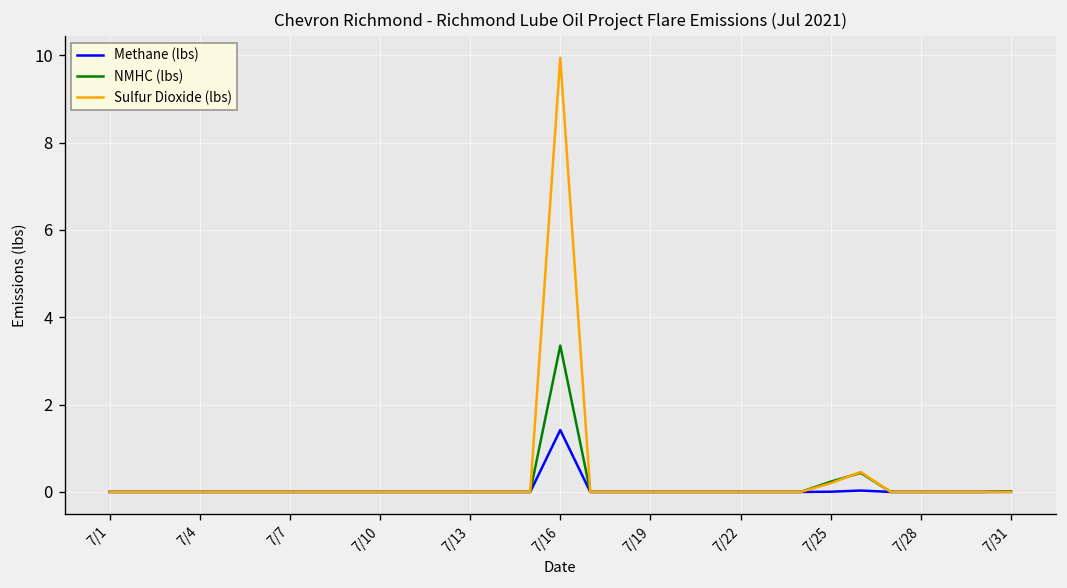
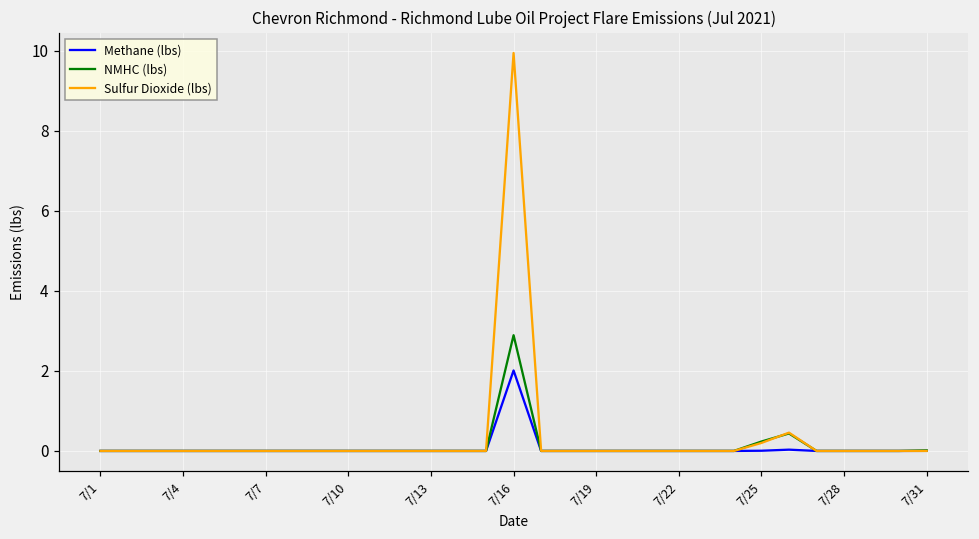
Methane (lbs), 7/16: 1.4 -> 2.0
NMHC (lbs), 7/16: 3.4 -> 2.9
